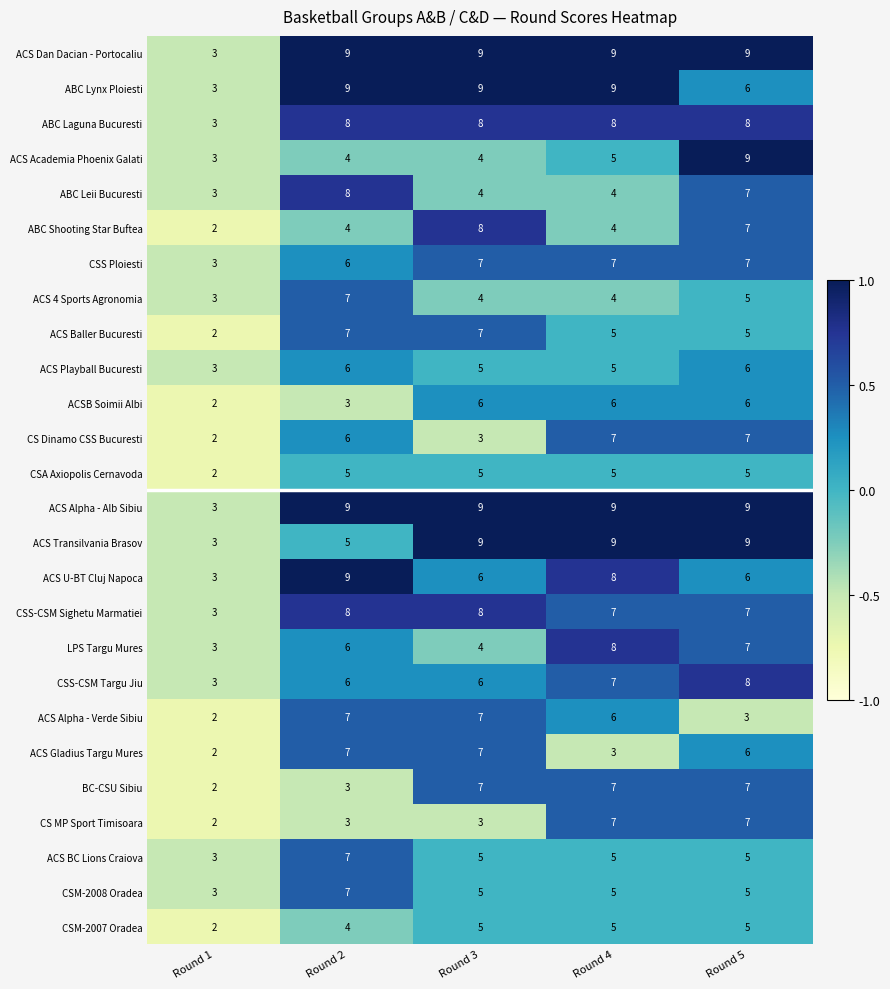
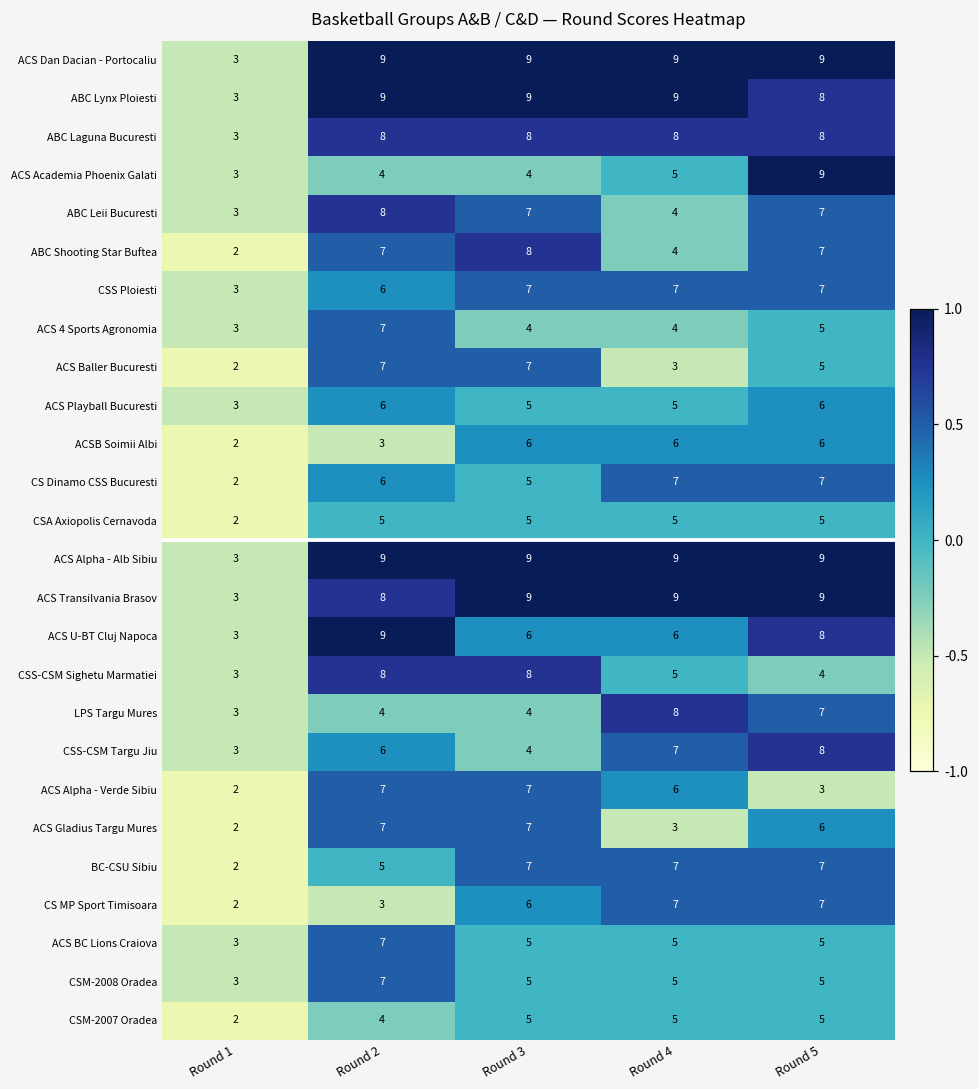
ABC Lynx Ploiesti, Round 5: 6 -> 8
ABC Leii Bucuresti, Round 3: 4 -> 7
ABC Shooting Star Buftea, Round 2: 4 -> 7
ACS Baller Bucuresti, Round 4: 5 -> 3
CS Dinamo CSS Bucuresti, Round 3: 3 -> 5
ACS Transilvania Brasov, Round 2: 5 -> 8
ACS U-BT Cluj Napoca, Round 4: 8 -> 6
ACS U-BT Cluj Napoca, Round 5: 6 -> 8
CSS-CSM Sighetu Marmatiei, Round 4: 7 -> 5
CSS-CSM Sighetu Marmatiei, Round 5: 7 -> 4
LPS Targu Mures, Round 2: 6 -> 4
CSS-CSM Targu Jiu, Round 3: 6 -> 4
BC-CSU Sibiu, Round 2: 3 -> 5
CS MP Sport Timisoara, Round 3: 3 -> 6
